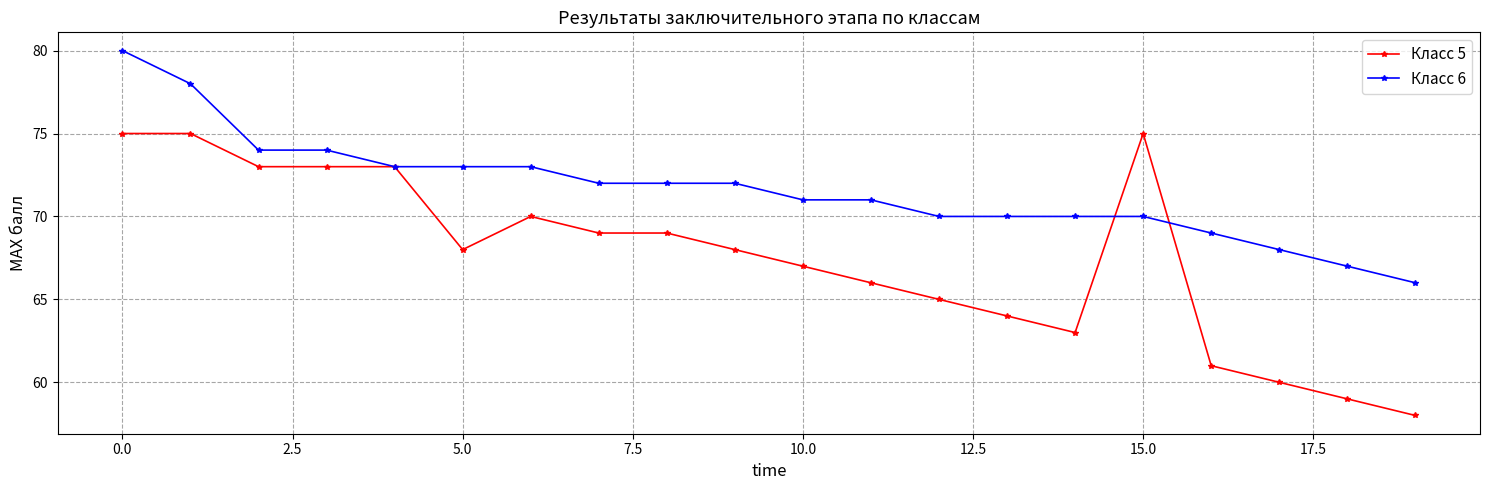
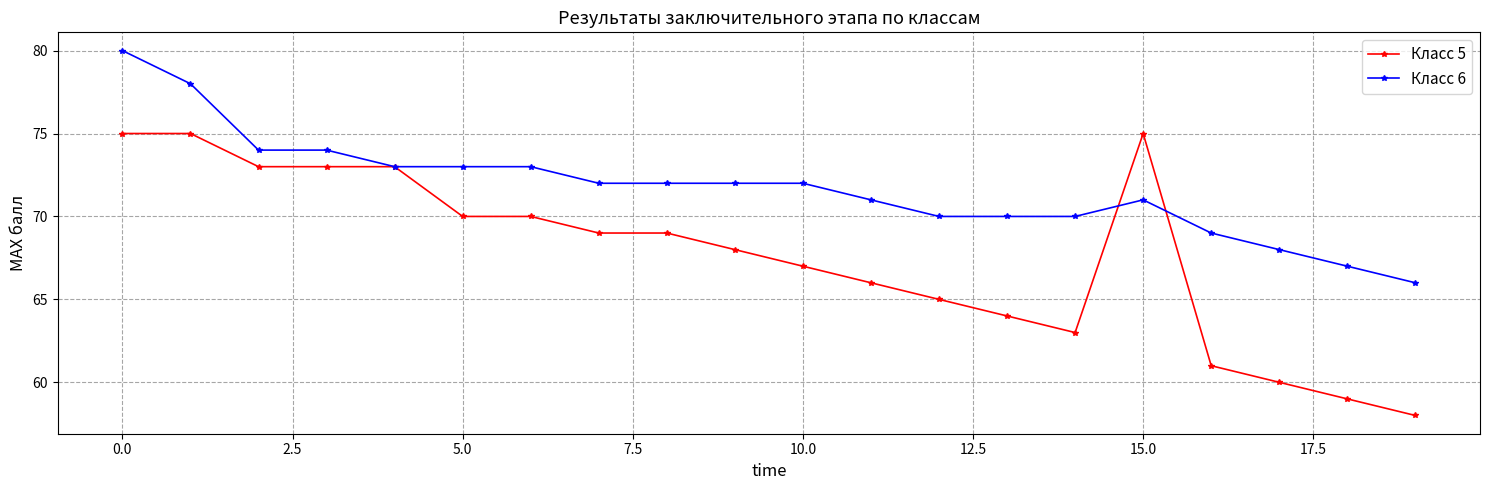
Класс 5, 5.0: 68 -> 70
Класс 6, 10.0: 71 -> 72
Класс 6, 15.0: 70 -> 71
